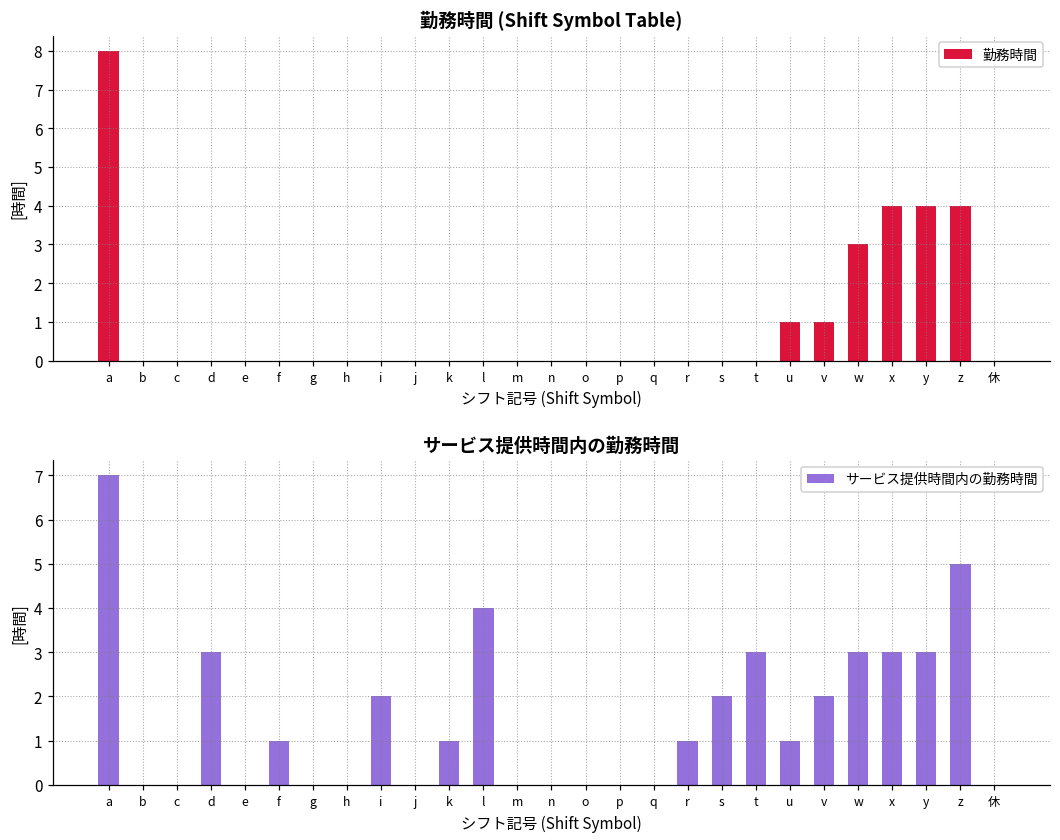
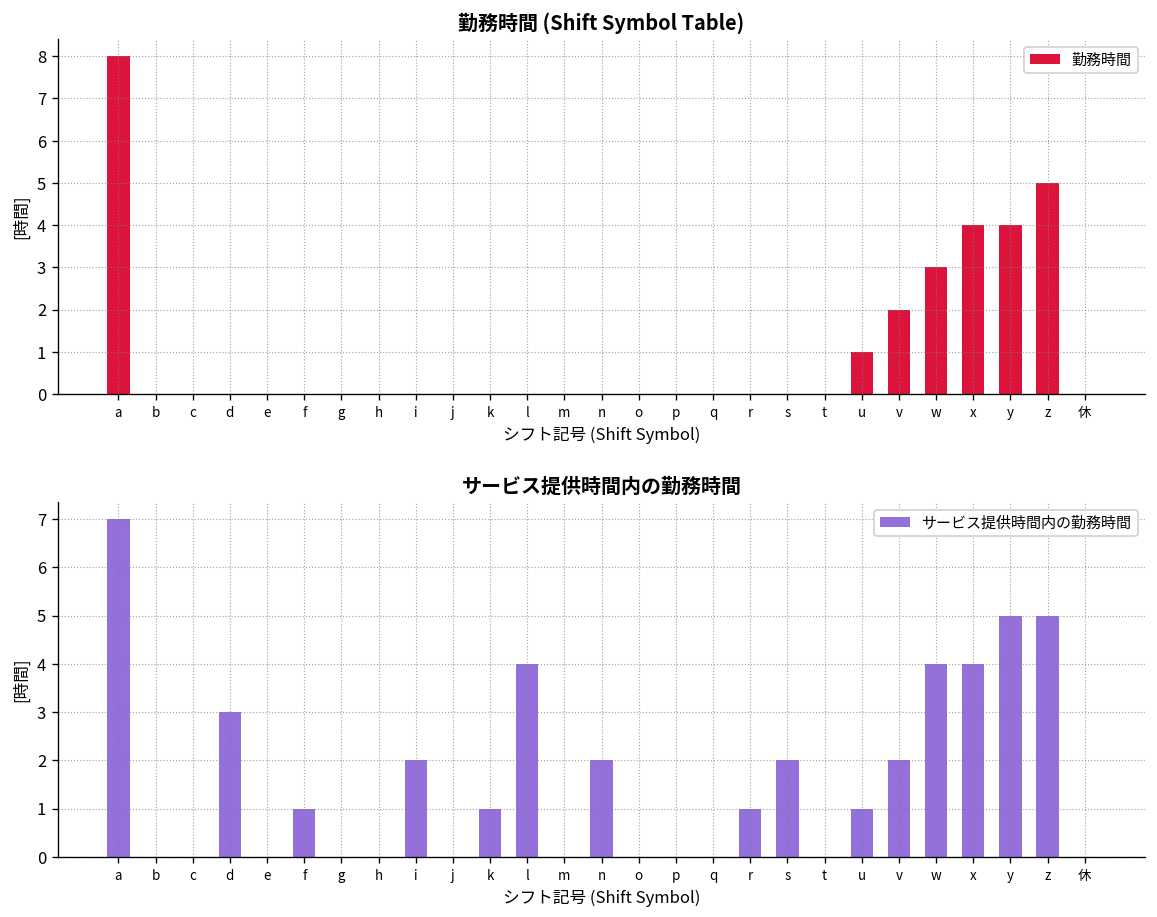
勤務時間 (Shift Symbol Table), v: 1 -> 2
勤務時間 (Shift Symbol Table), z: 4 -> 5
サービス提供時間内の勤務時間, n: 0 -> 2
サービス提供時間内の勤務時間, t: 3 -> 0
サービス提供時間内の勤務時間, w: 3 -> 4
サービス提供時間内の勤務時間, x: 3 -> 4
サービス提供時間内の勤務時間, y: 3 -> 5
